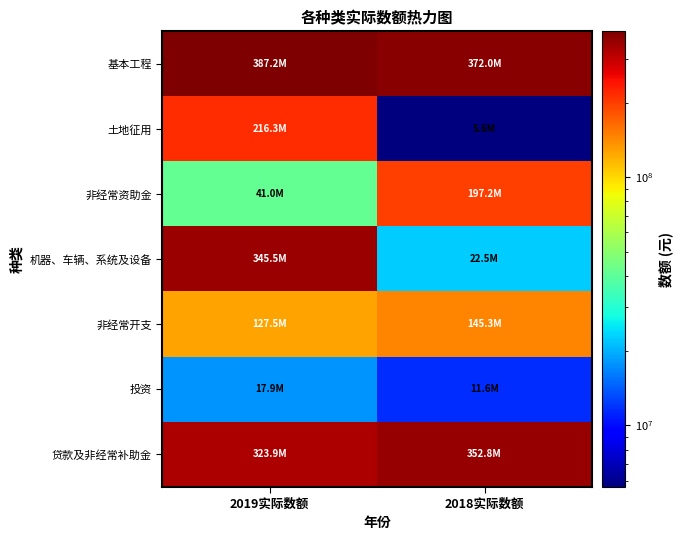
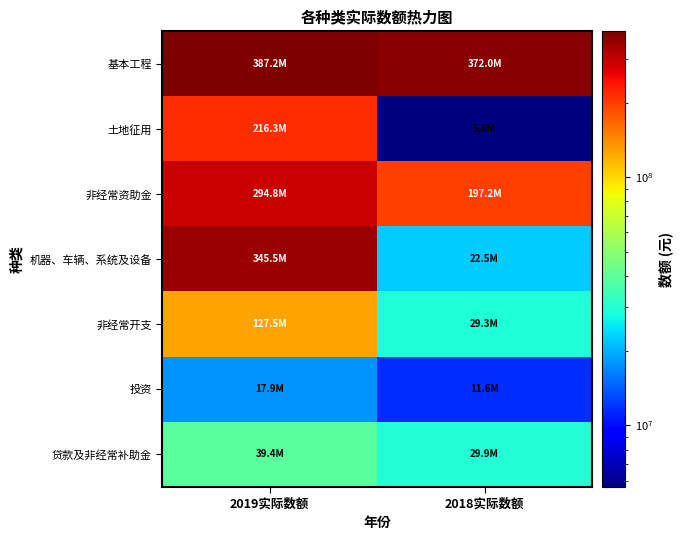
非经常资助金, 2019实际数额: 41.0M -> 294.8M
非经常开支, 2018实际数额: 145.3M -> 29.3M
贷款及非经常补助金, 2019实际数额: 323.9M -> 39.4M
贷款及非经常补助金, 2018实际数额: 352.8M -> 29.9M
